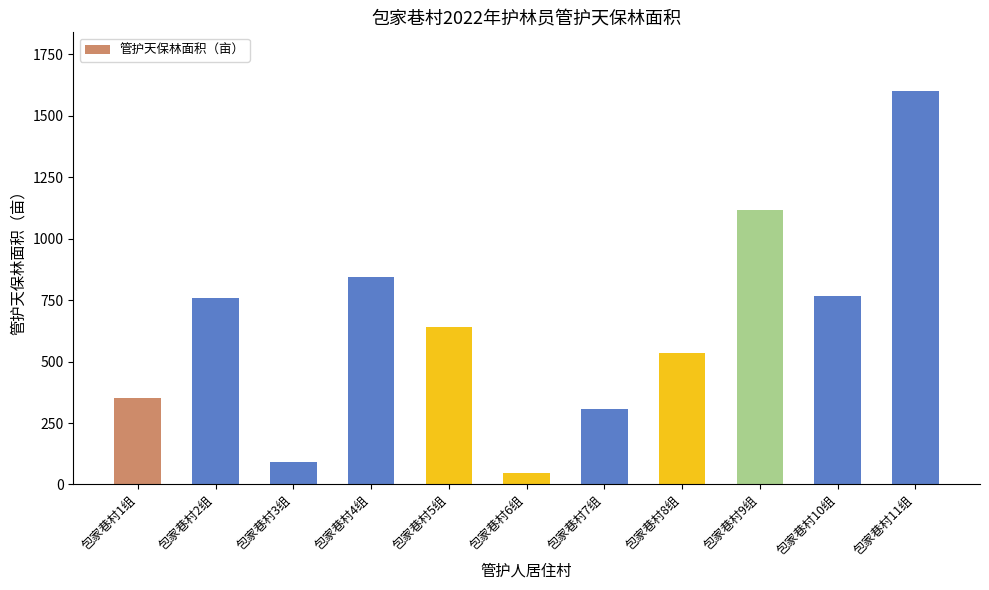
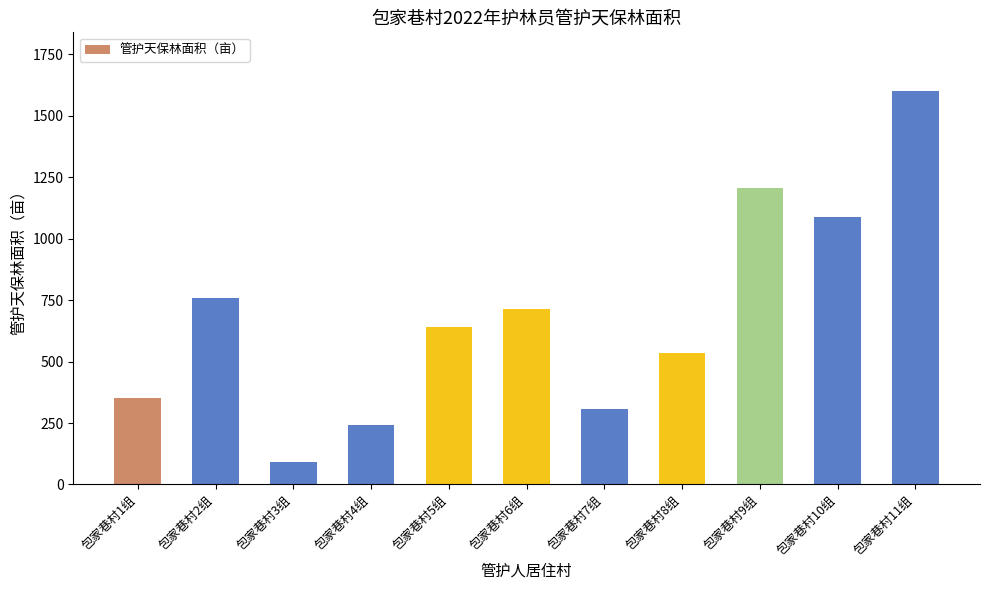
包家巷村4组: 840 -> 240
包家巷村6组: 40 -> 720
包家巷村9组: 1120 -> 1210
包家巷村10组: 770 -> 1090
